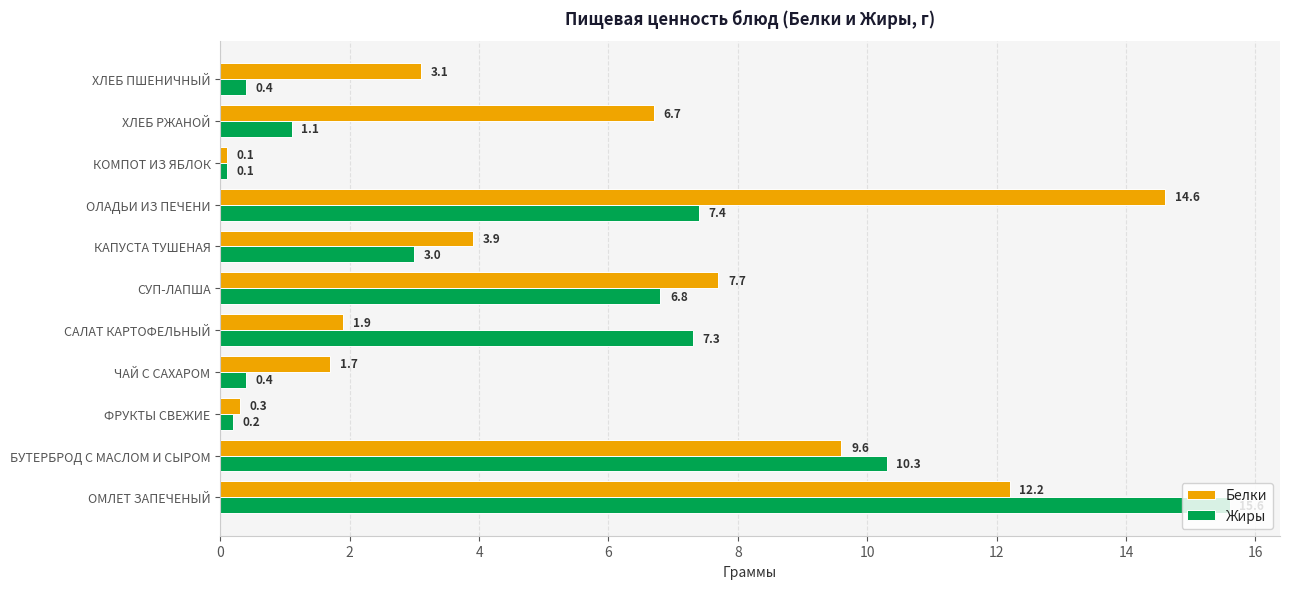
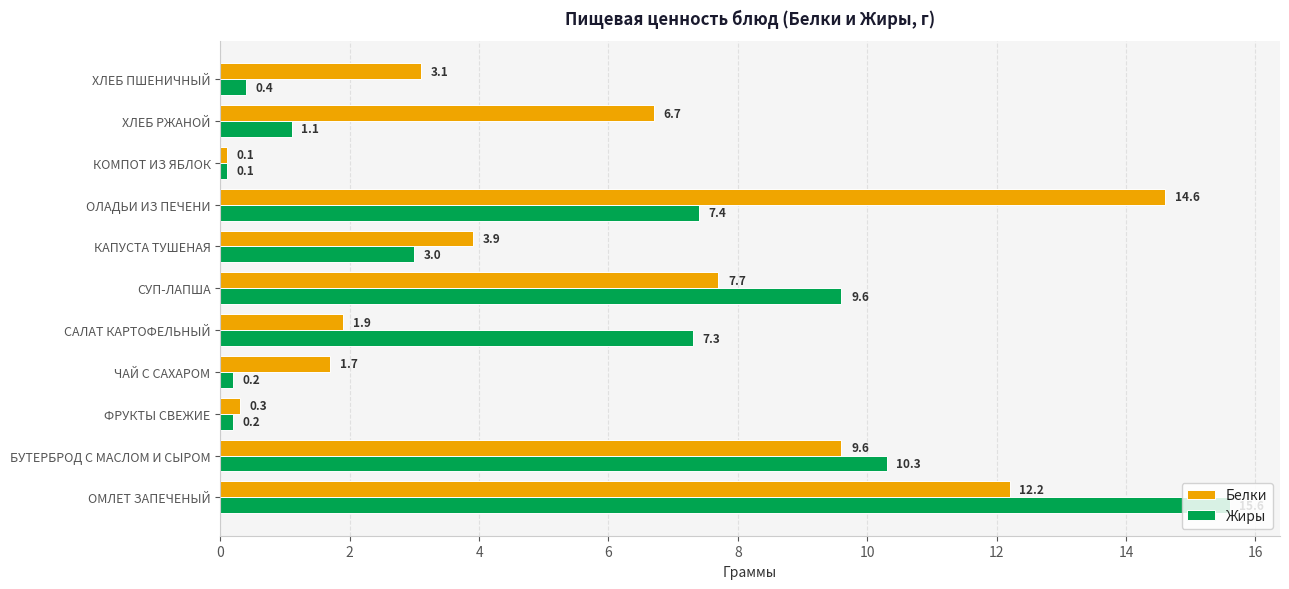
Жиры, СУП-ЛАПША: 6.8 -> 9.6
Жиры, ЧАЙ С САХАРОМ: 0.4 -> 0.2
